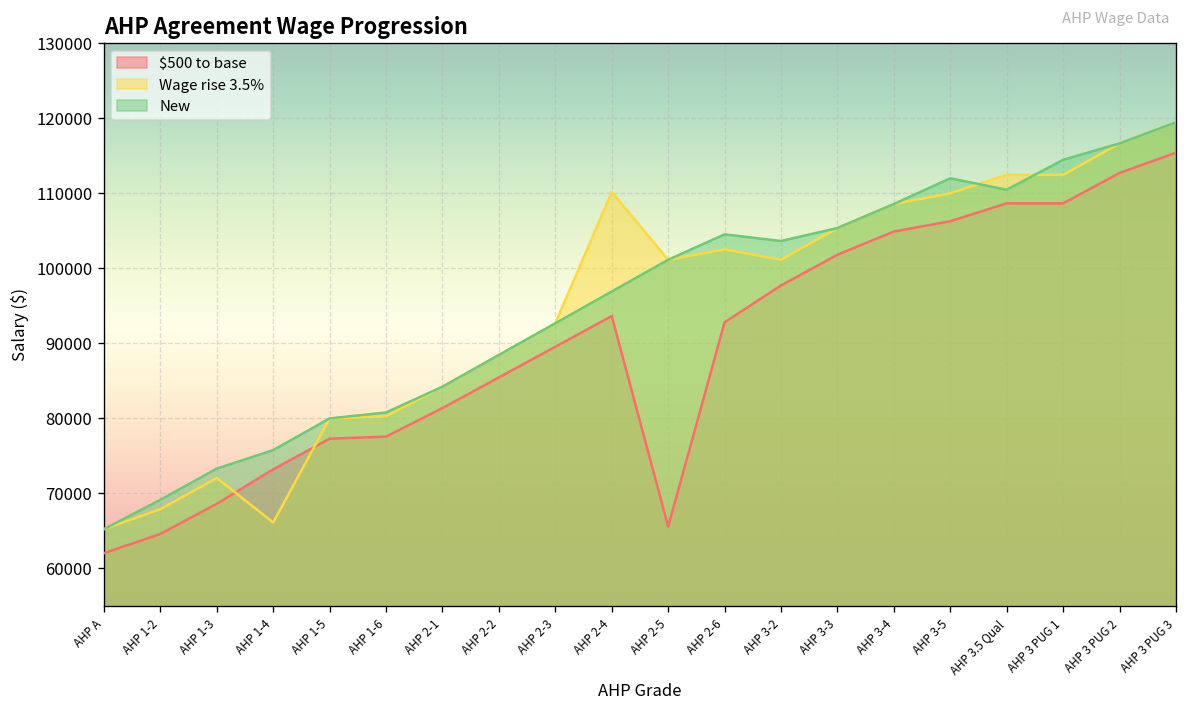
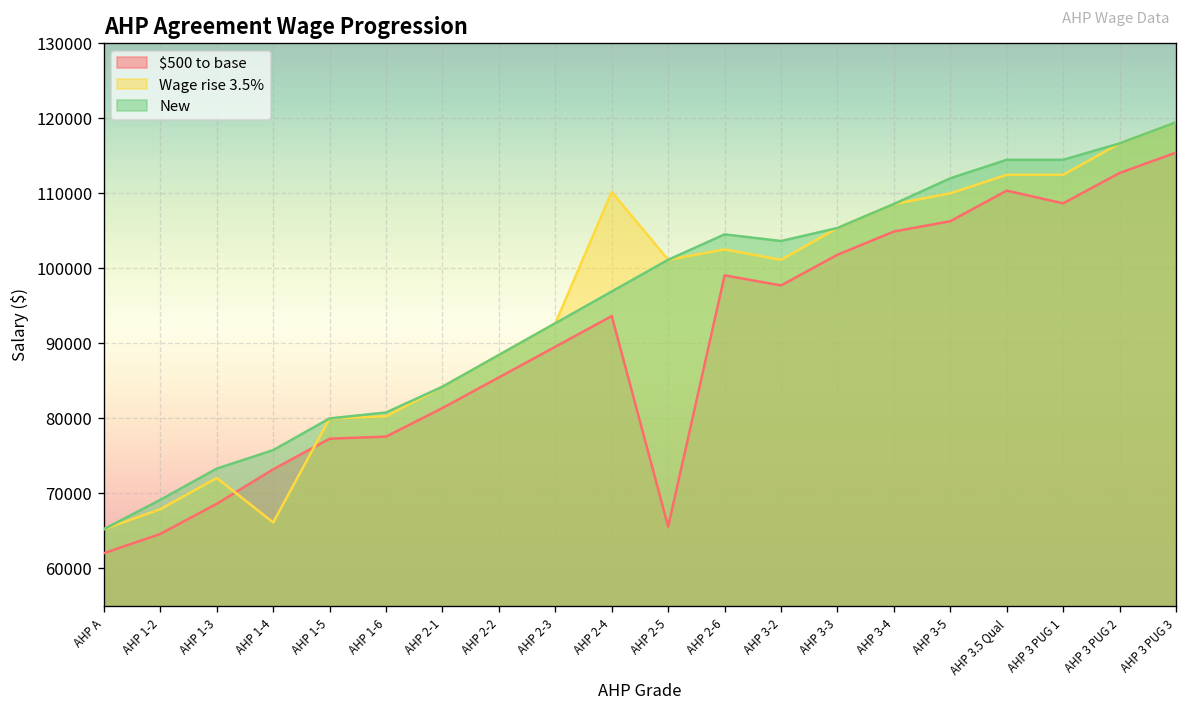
$500 to base, AHP 2-6: 93000 -> 99000
$500 to base, AHP 3.5 Qual: 109000 -> 110000
New, AHP 3.5 Qual: 110000 -> 114000
